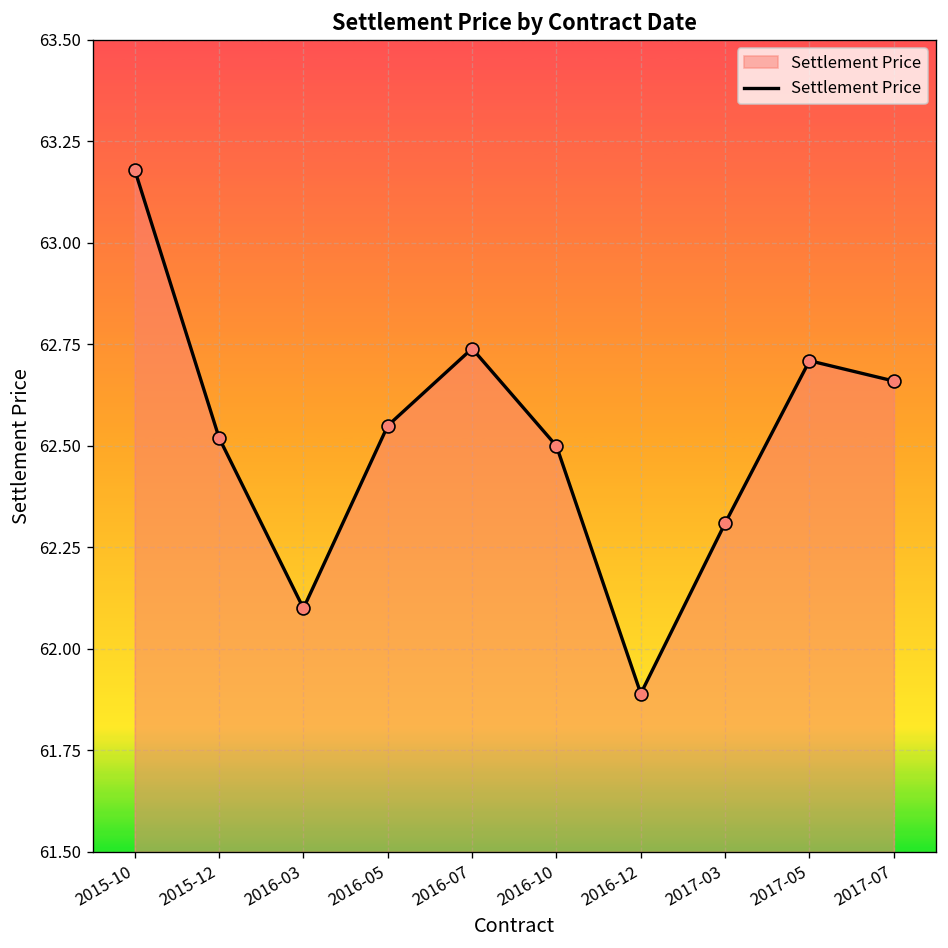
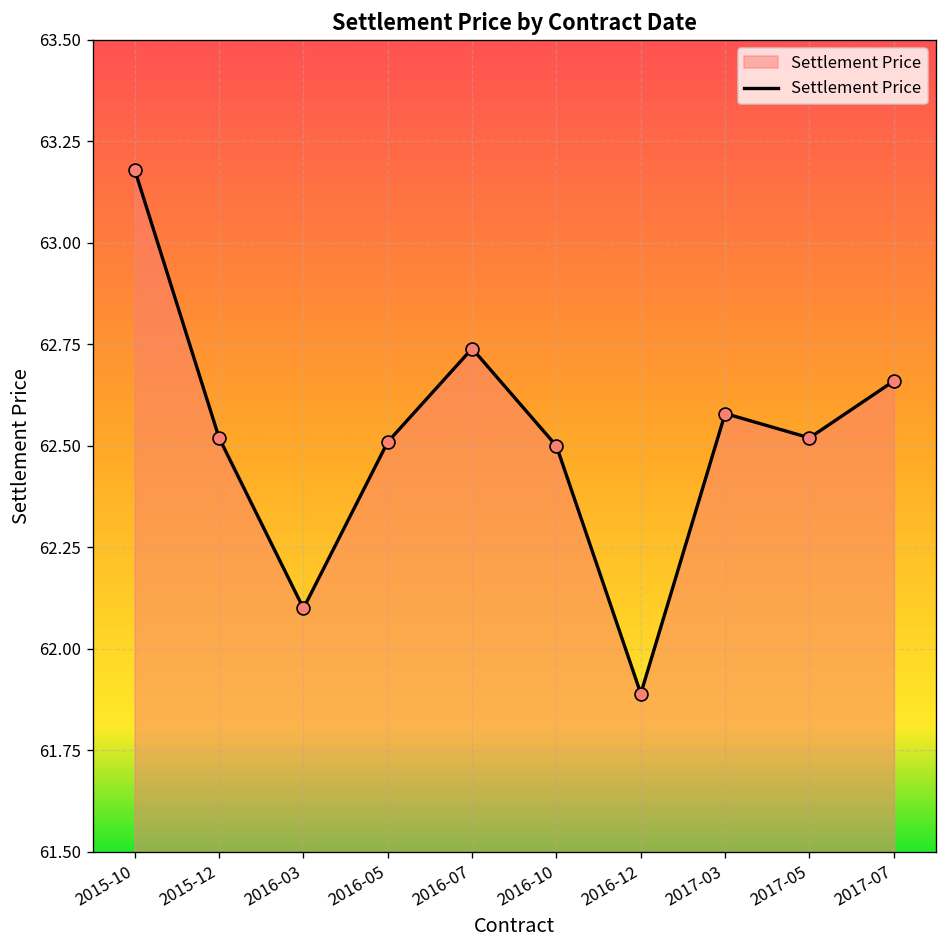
2016-05: 62.55 -> 62.51
2017-03: 62.31 -> 62.58
2017-05: 62.71 -> 62.52
